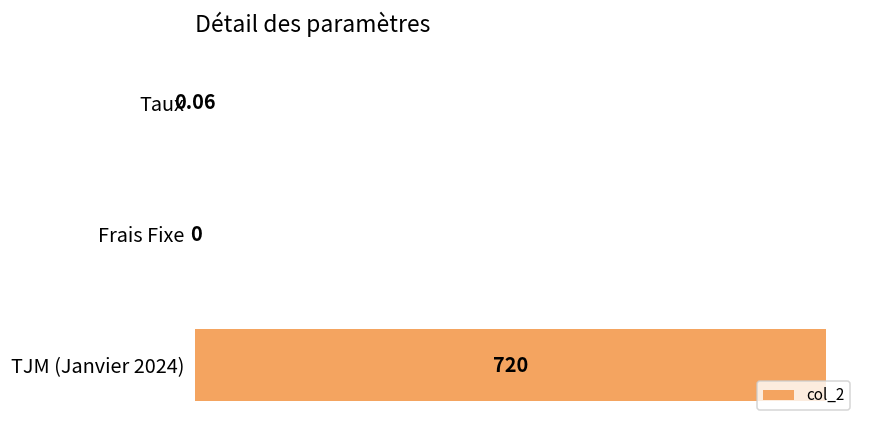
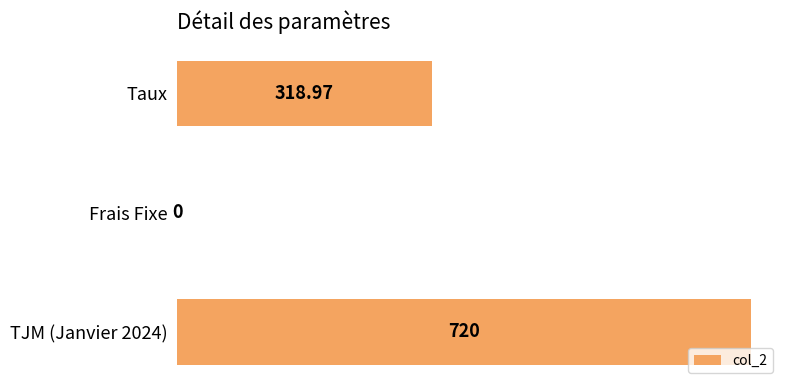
Taux: 0.06 -> 318.97
